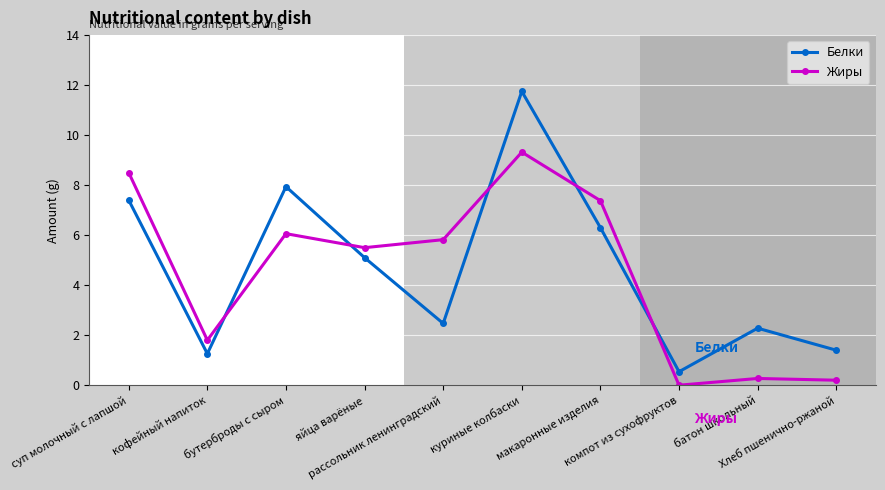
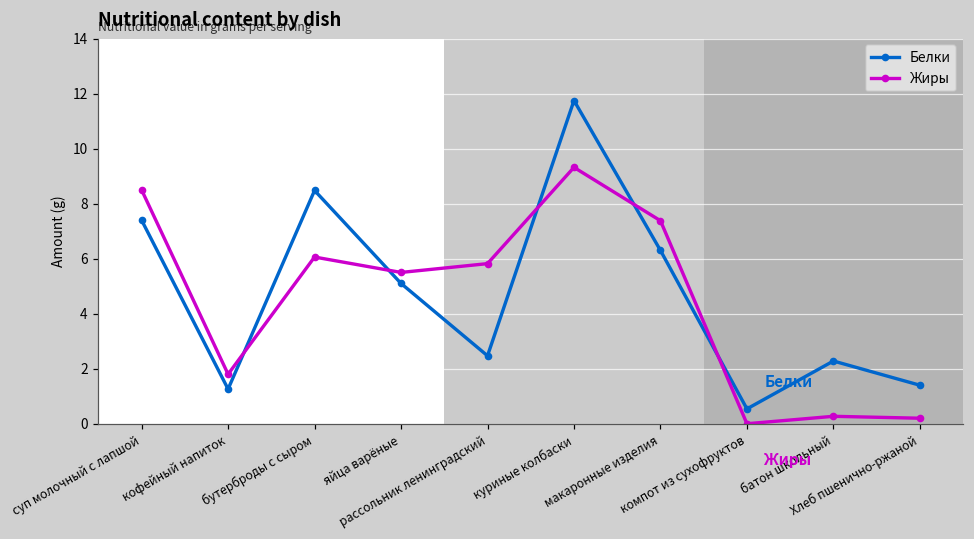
Белки, бутерброды с сыром: 7.9 -> 8.5
